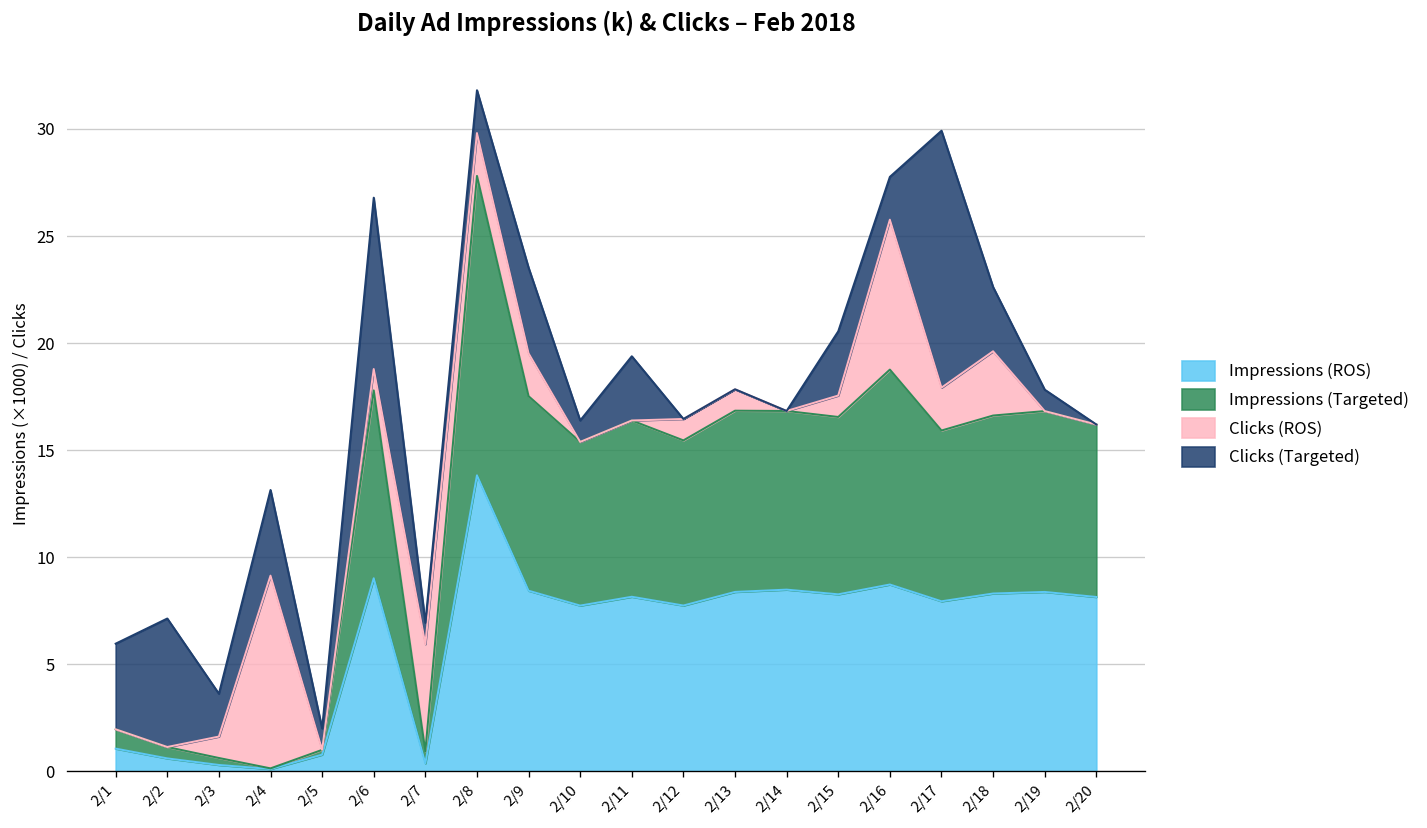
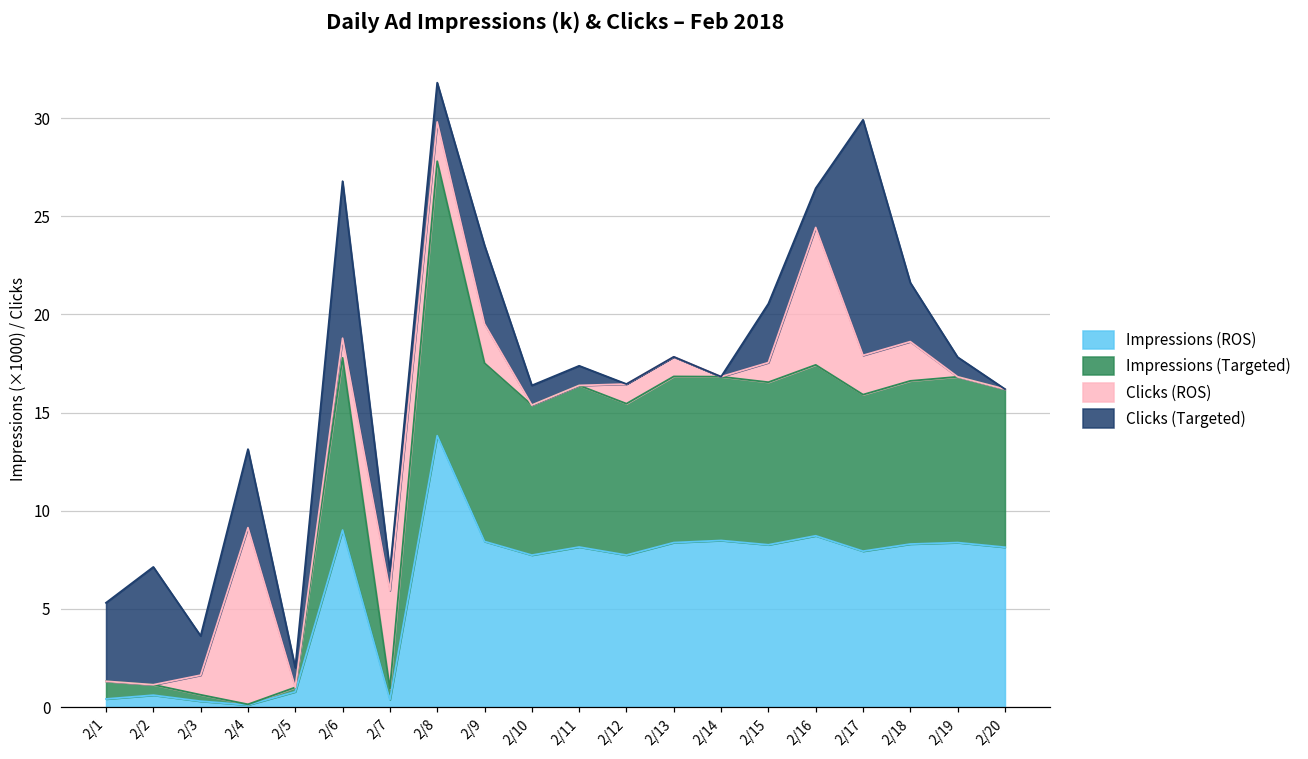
Impressions (ROS), 2/1: 1.1 -> 0.4
Clicks (Targeted), 2/11: 3 -> 1
Impressions (Targeted), 2/16: 10.0 -> 8.7
Clicks (ROS), 2/18: 3 -> 2
